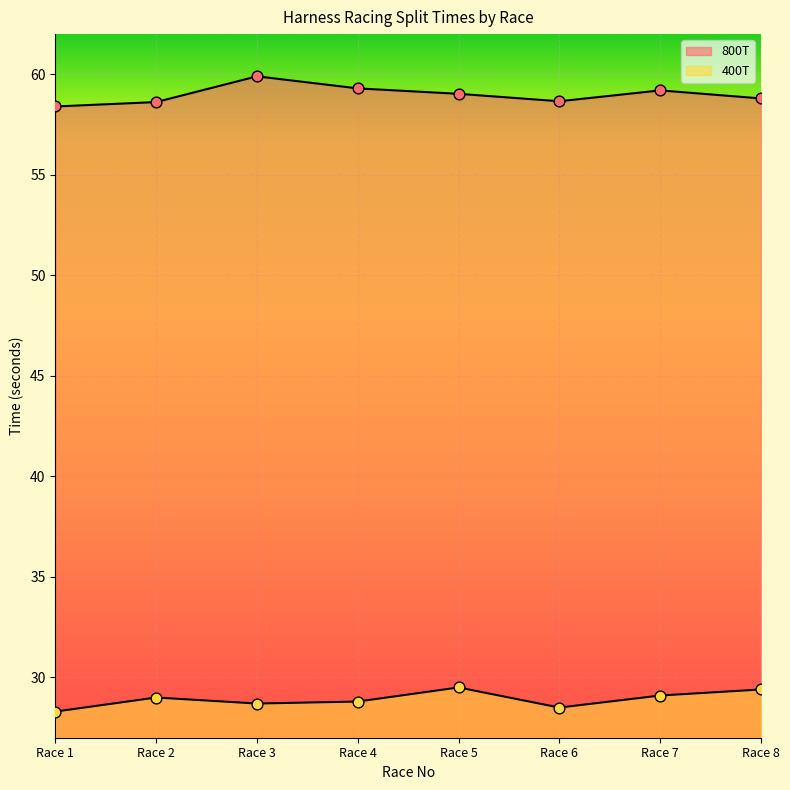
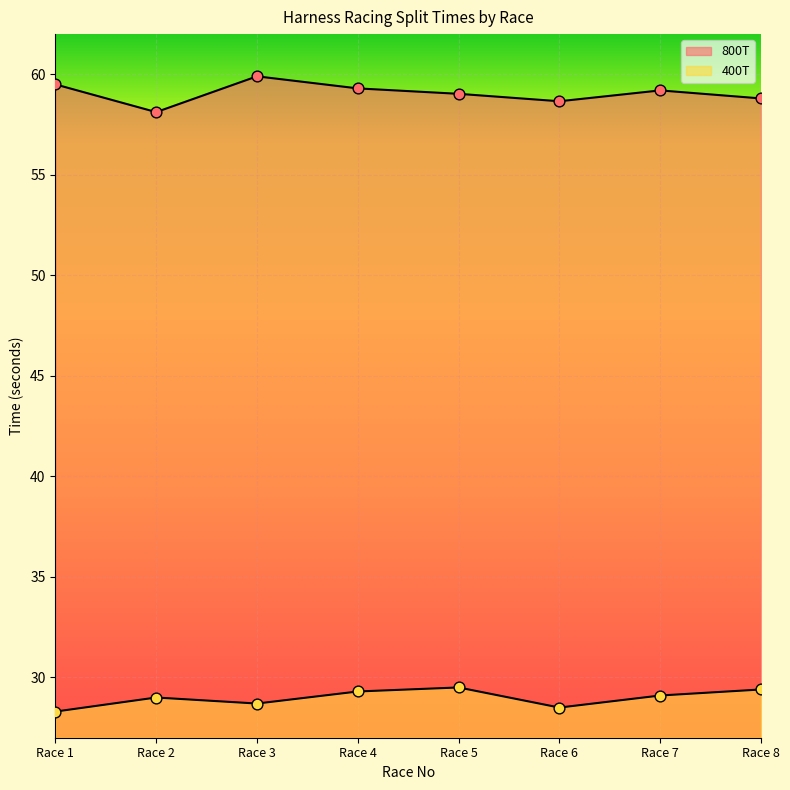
800T, Race 1: 58.4 -> 59.5
800T, Race 2: 58.6 -> 58.1
400T, Race 4: 28.8 -> 29.3
